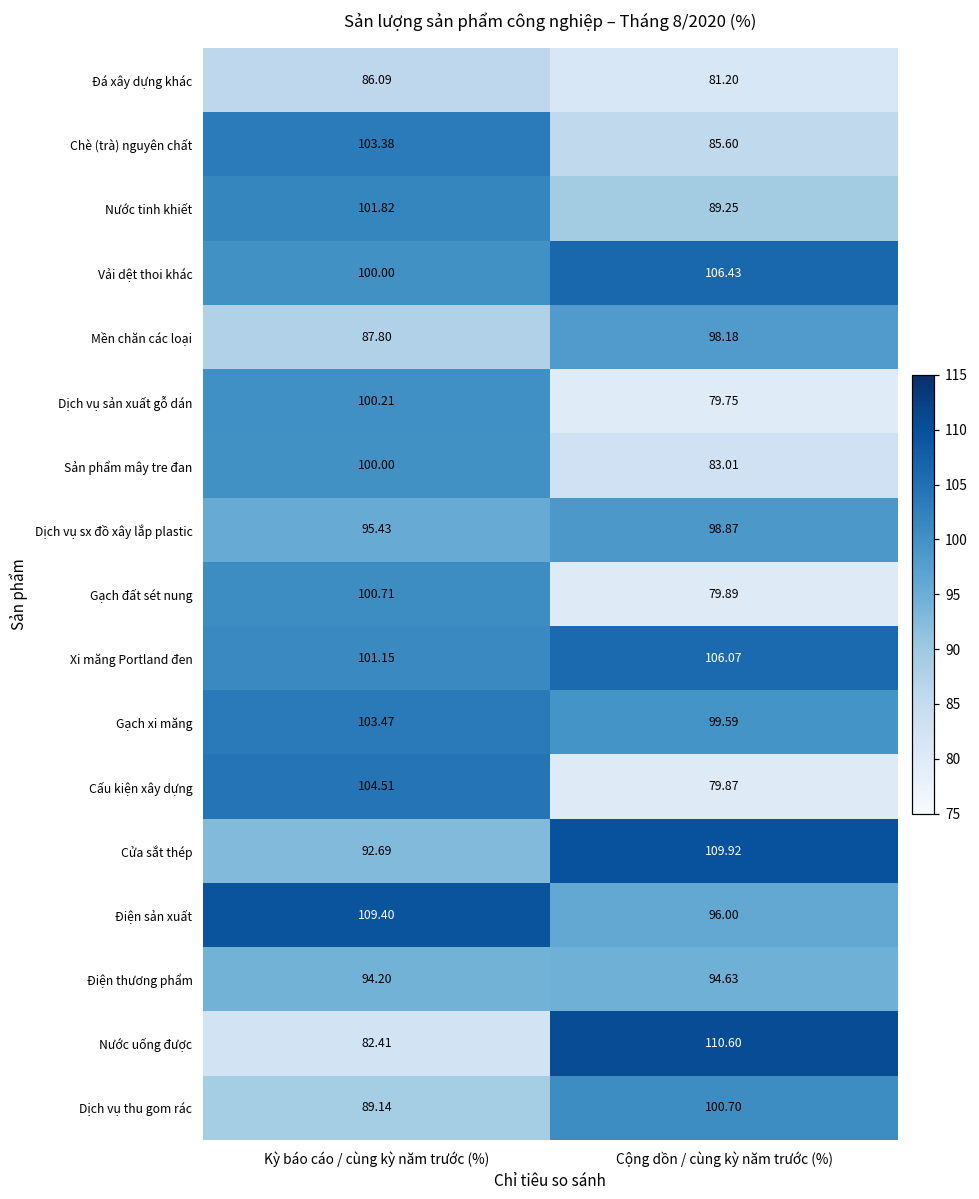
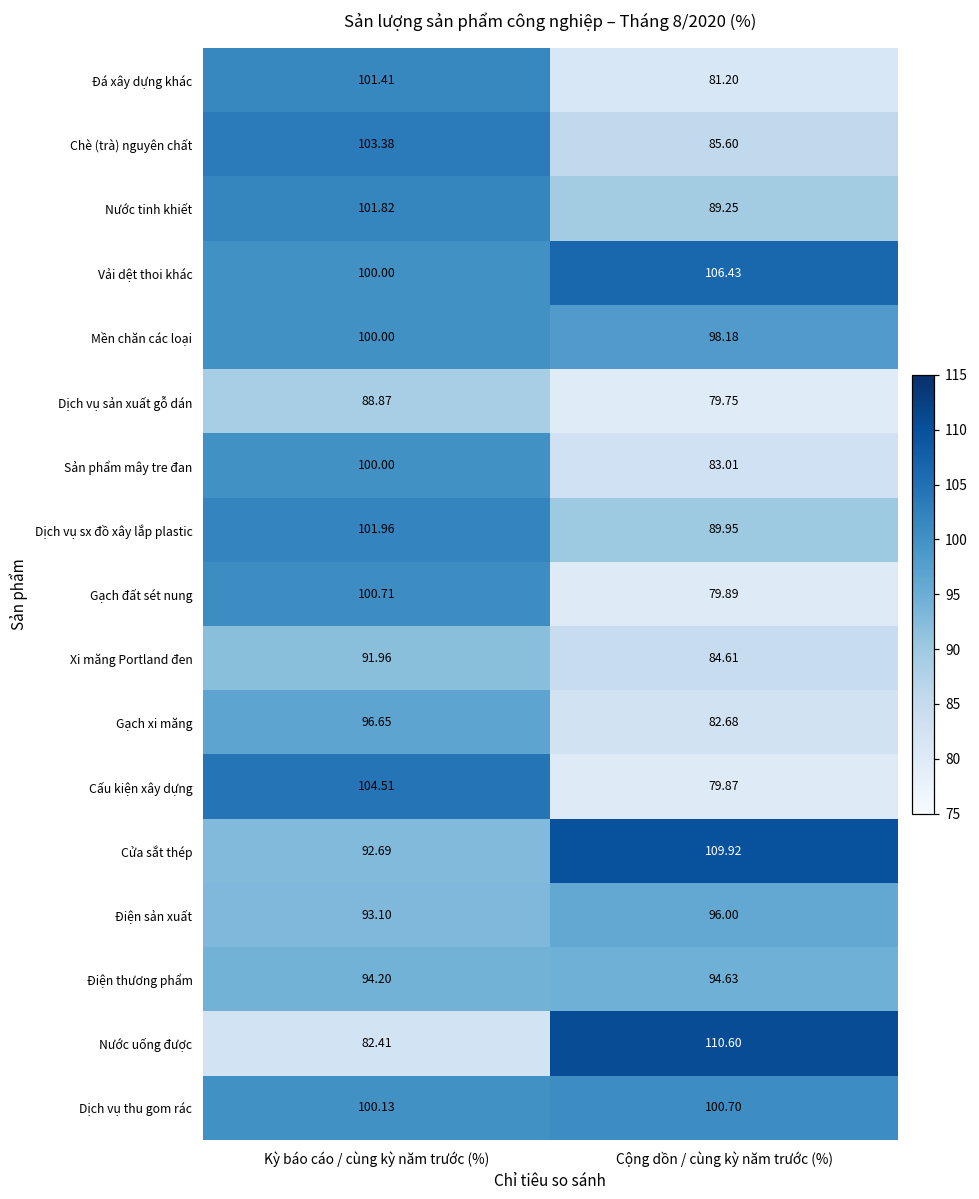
Đá xây dựng khác, Kỳ báo cáo / cùng kỳ năm trước (%): 86.09 -> 101.41
Mền chăn các loại, Kỳ báo cáo / cùng kỳ năm trước (%): 87.80 -> 100.00
Dịch vụ sản xuất gỗ dán, Kỳ báo cáo / cùng kỳ năm trước (%): 100.21 -> 88.87
Dịch vụ sx đồ xây lắp plastic, Kỳ báo cáo / cùng kỳ năm trước (%): 95.43 -> 101.96
Dịch vụ sx đồ xây lắp plastic, Cộng dồn / cùng kỳ năm trước (%): 98.87 -> 89.95
Xi măng Portland đen, Kỳ báo cáo / cùng kỳ năm trước (%): 101.15 -> 91.96
Xi măng Portland đen, Cộng dồn / cùng kỳ năm trước (%): 106.07 -> 84.61
Gạch xi măng, Kỳ báo cáo / cùng kỳ năm trước (%): 103.47 -> 96.65
Gạch xi măng, Cộng dồn / cùng kỳ năm trước (%): 99.59 -> 82.68
Điện sản xuất, Kỳ báo cáo / cùng kỳ năm trước (%): 109.40 -> 93.10
Dịch vụ thu gom rác, Kỳ báo cáo / cùng kỳ năm trước (%): 89.14 -> 100.13
